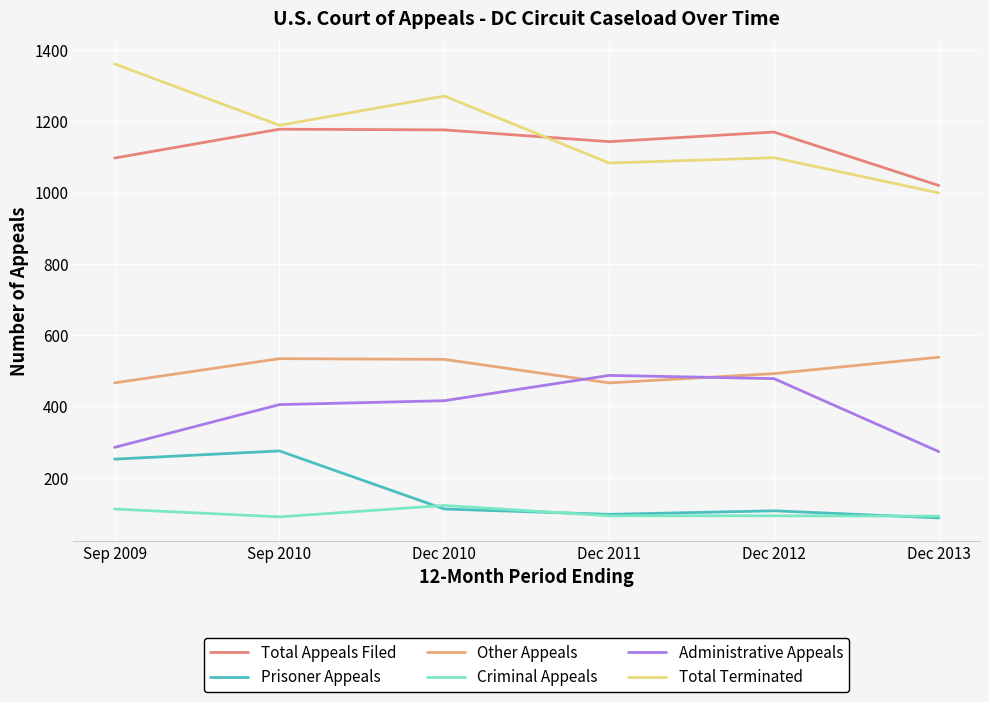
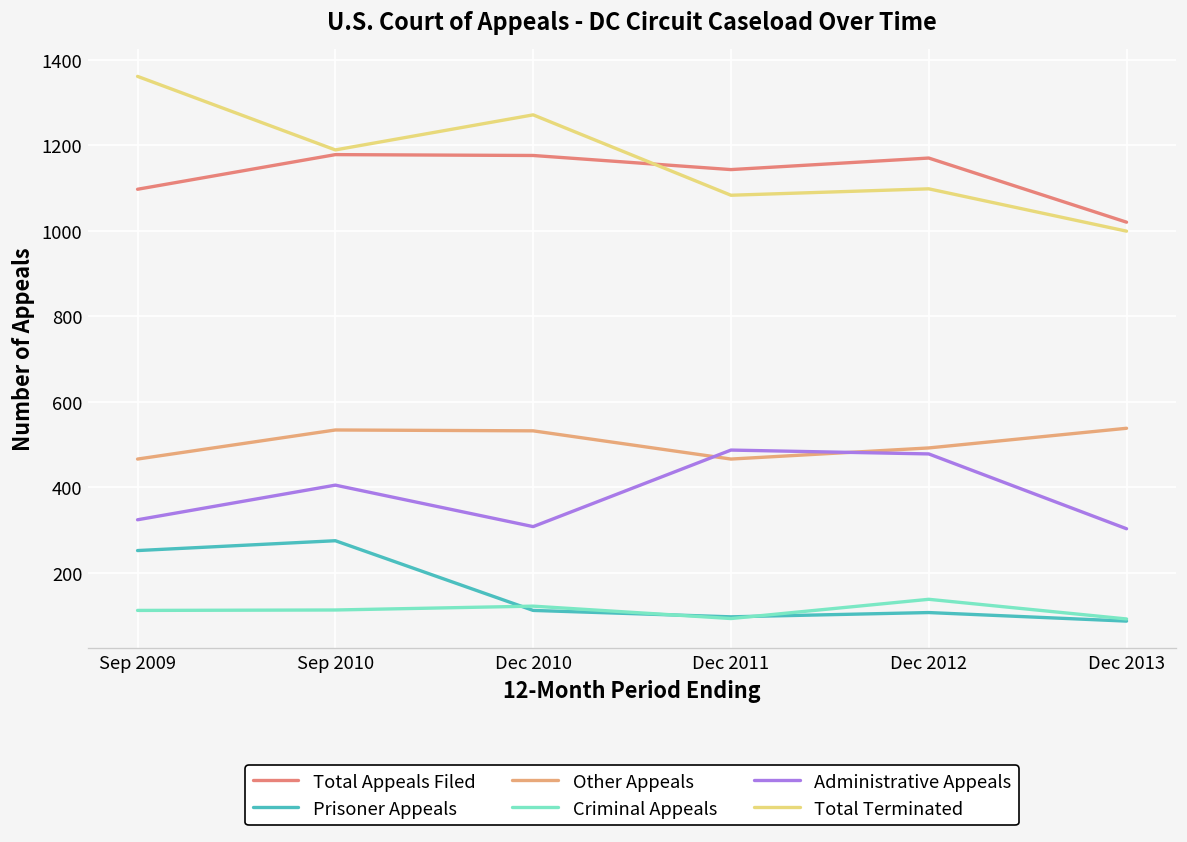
Administrative Appeals, Sep 2009: 290 -> 320
Criminal Appeals, Sep 2010: 90 -> 110
Administrative Appeals, Dec 2010: 420 -> 310
Criminal Appeals, Dec 2012: 90 -> 140
Administrative Appeals, Dec 2013: 270 -> 300
